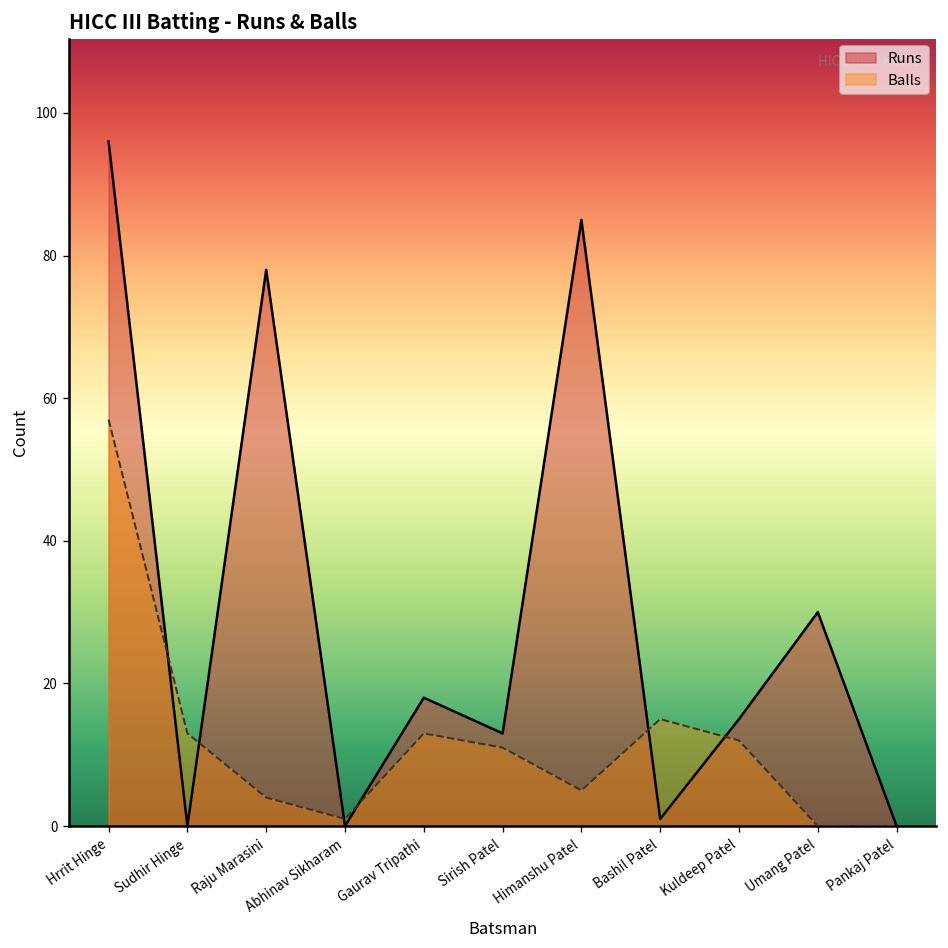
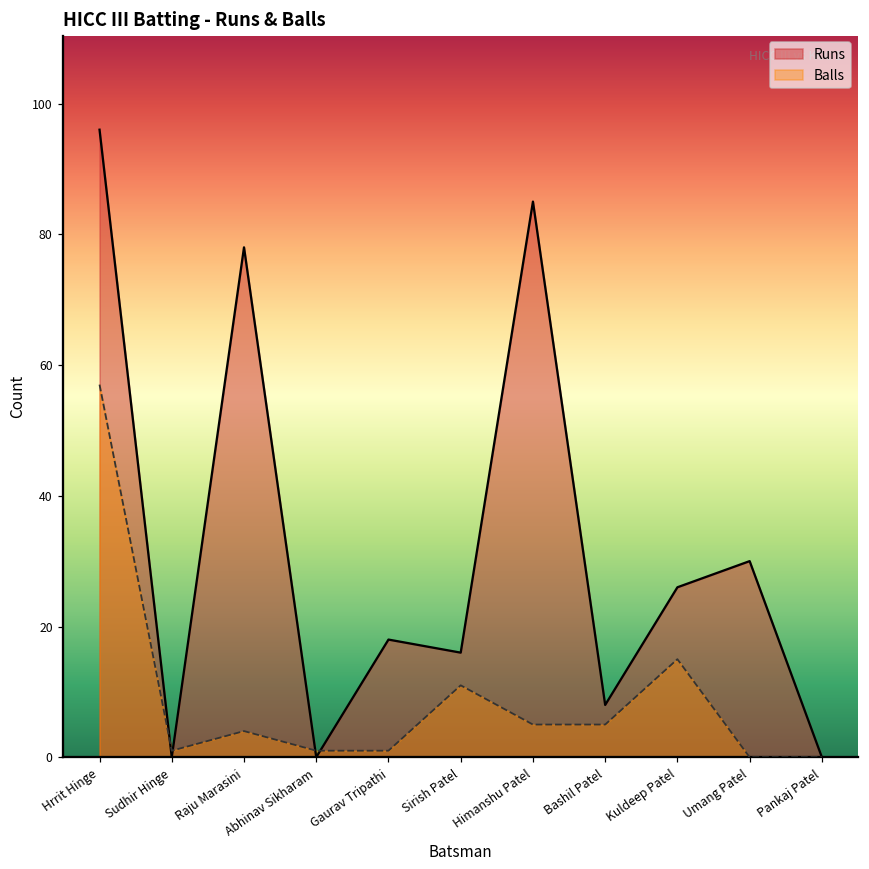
Balls, Sudhir Hinge: 13 -> 1
Balls, Gaurav Tripathi: 13 -> 1
Runs, Sirish Patel: 13 -> 16
Runs, Bashil Patel: 1 -> 8
Balls, Bashil Patel: 15 -> 5
Runs, Kuldeep Patel: 15 -> 26
Balls, Kuldeep Patel: 12 -> 15
